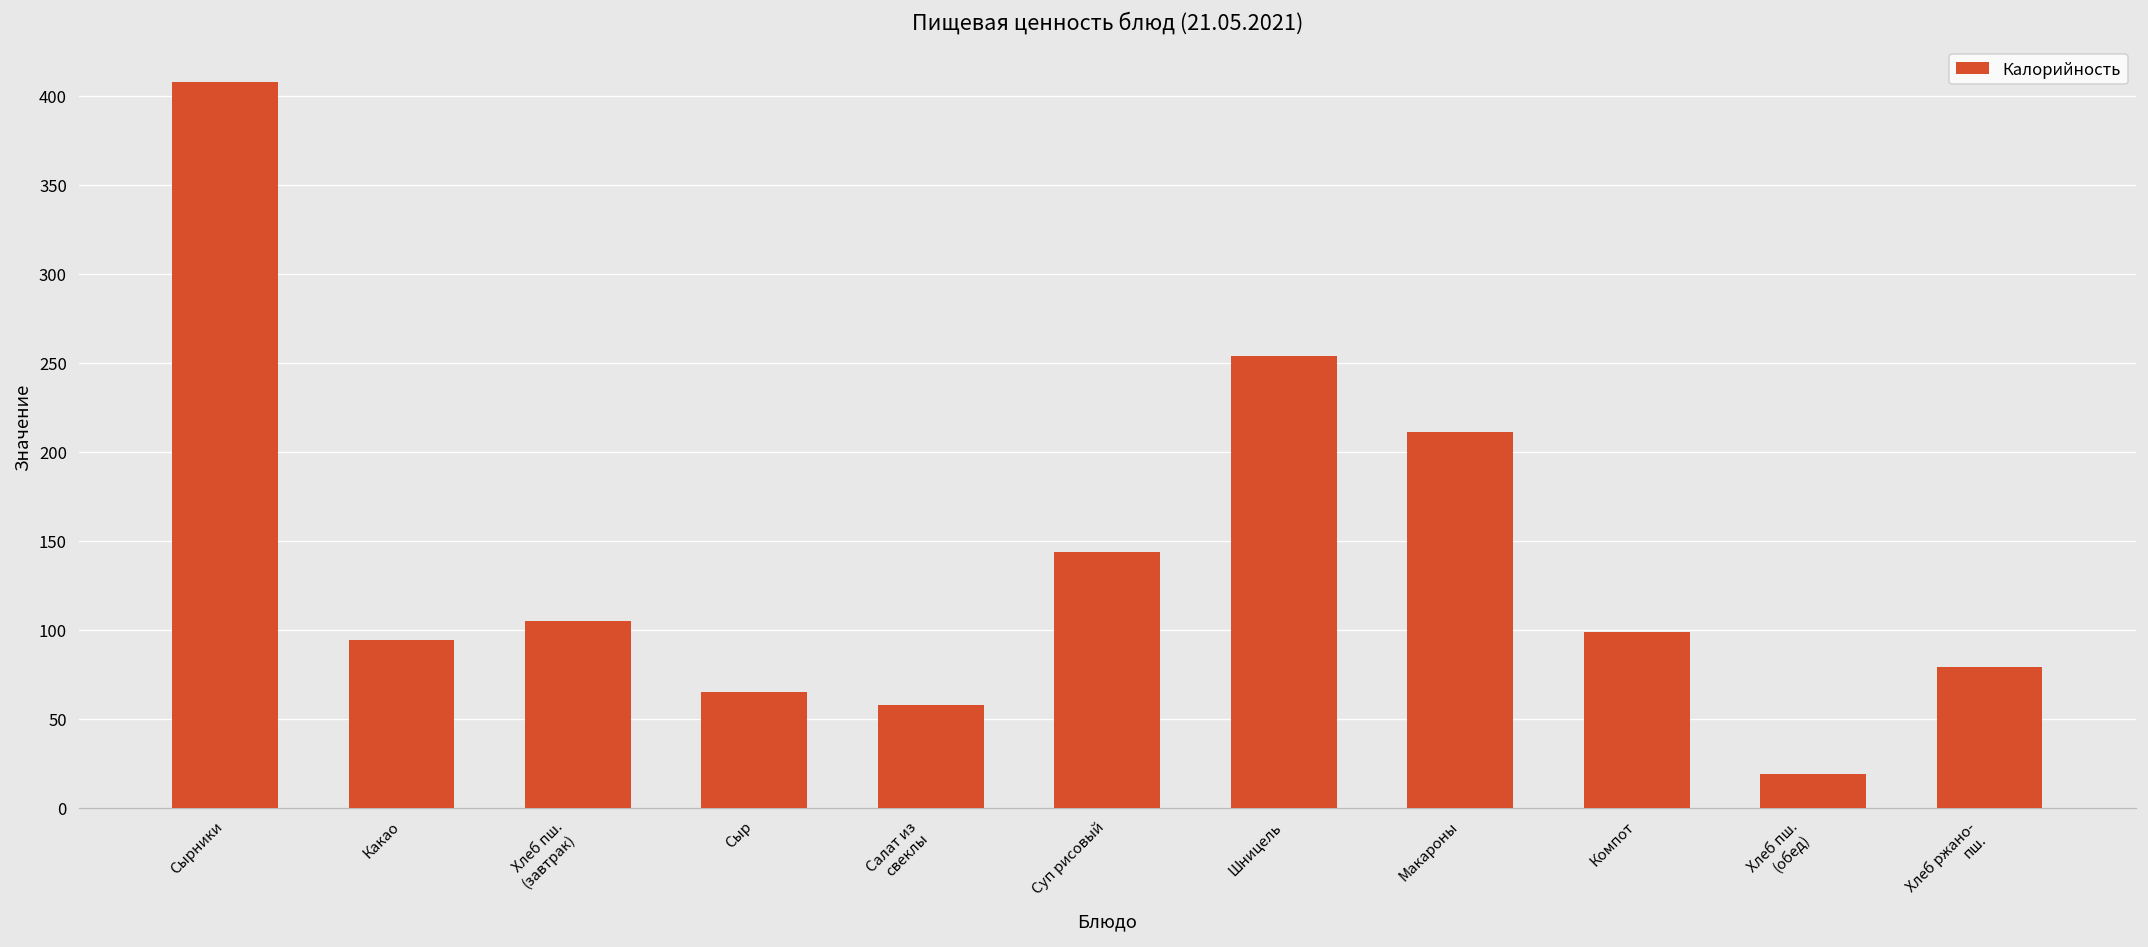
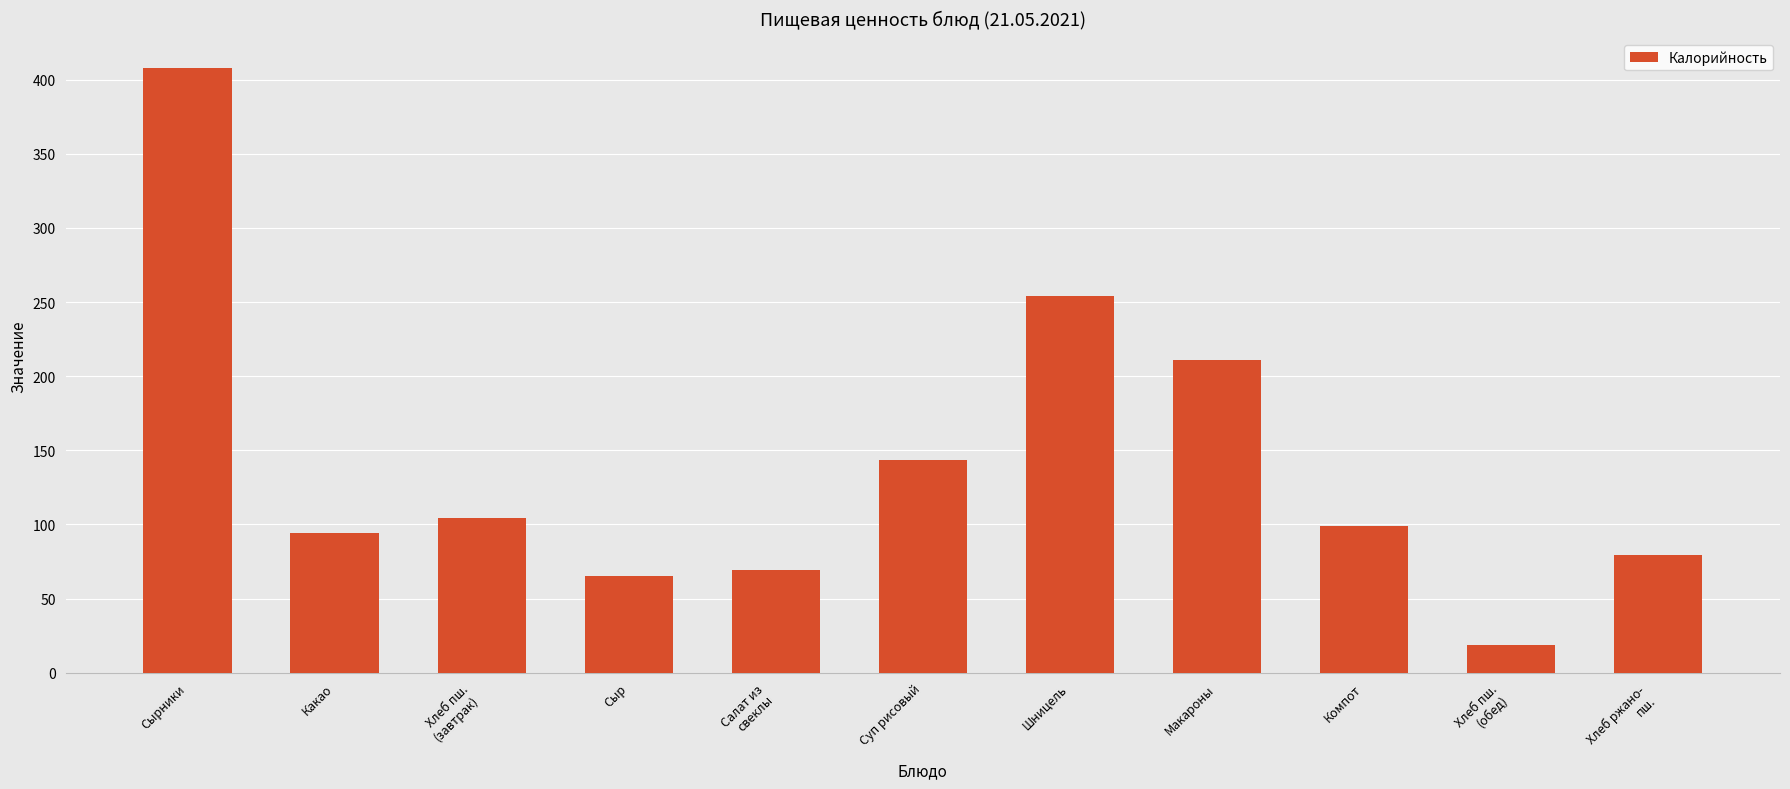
Салат из свеклы: 58 -> 69
